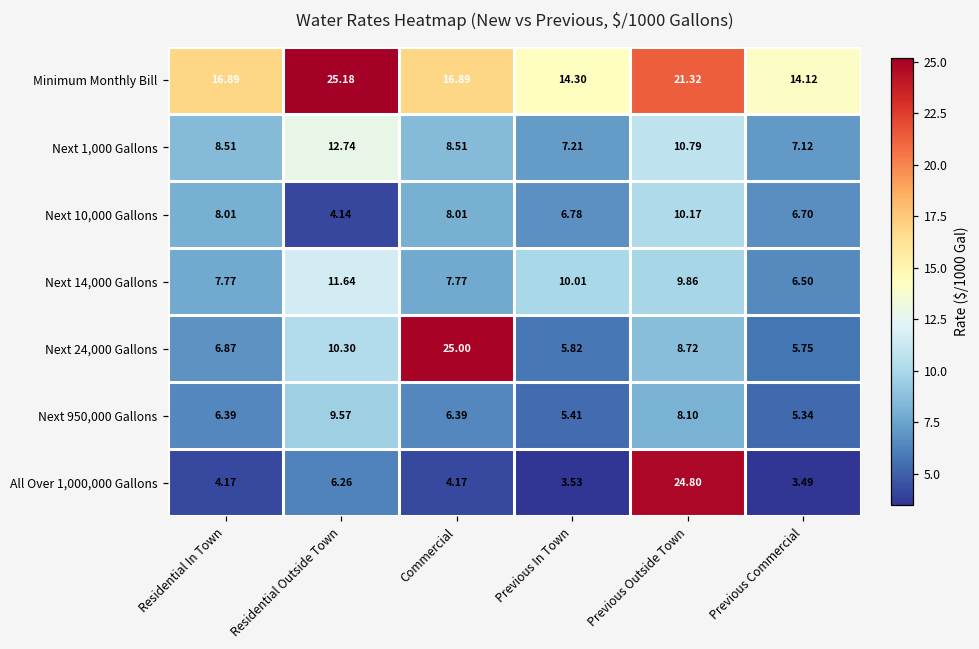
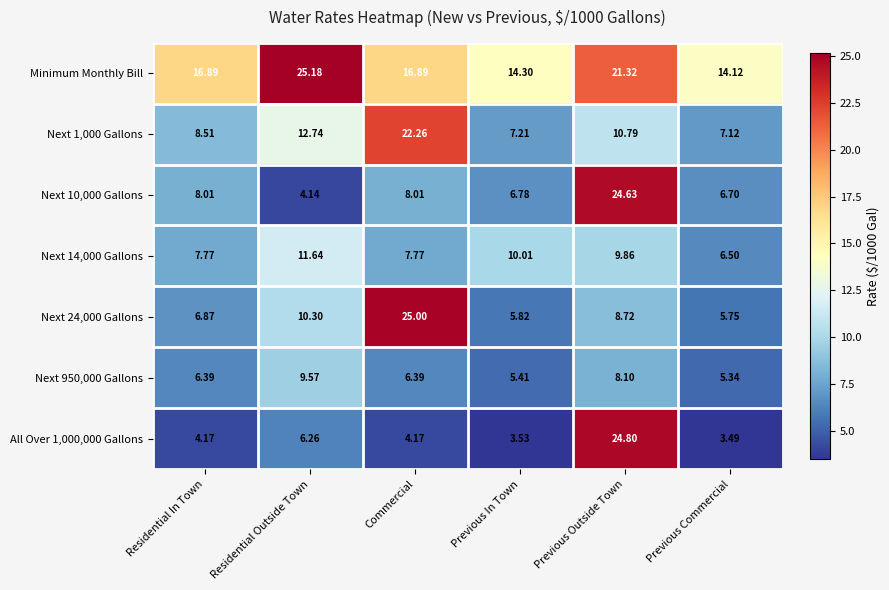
Next 1,000 Gallons, Commercial: 8.51 -> 22.26
Next 10,000 Gallons, Previous Outside Town: 10.17 -> 24.63
